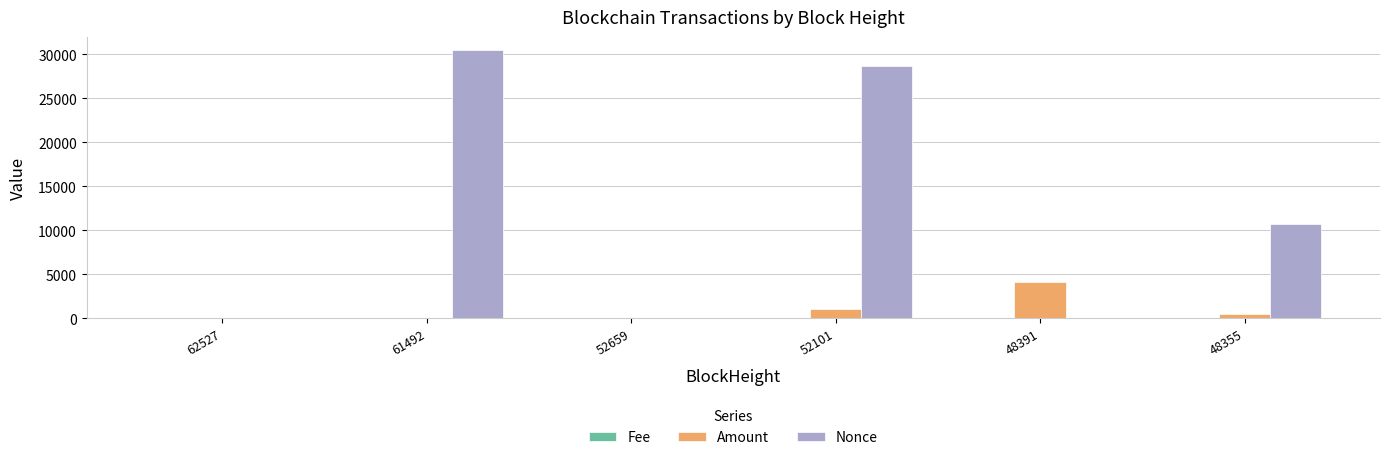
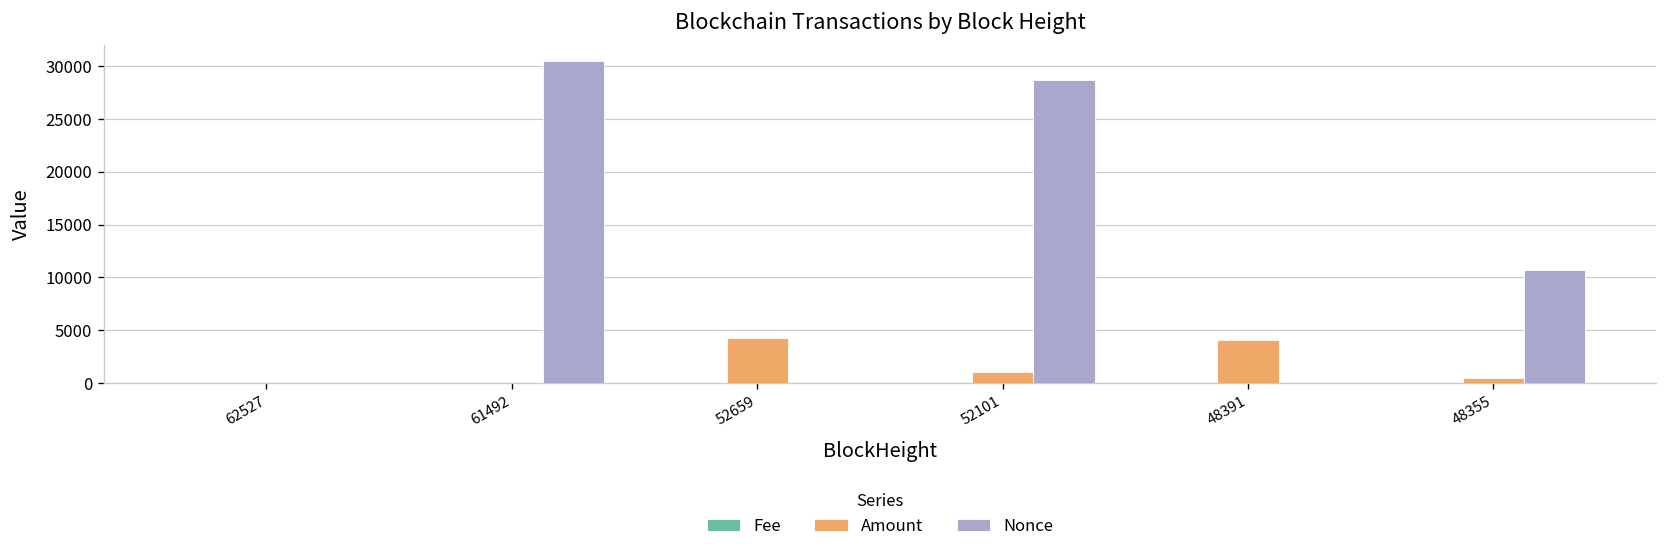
Amount, 52659: 0 -> 4000
